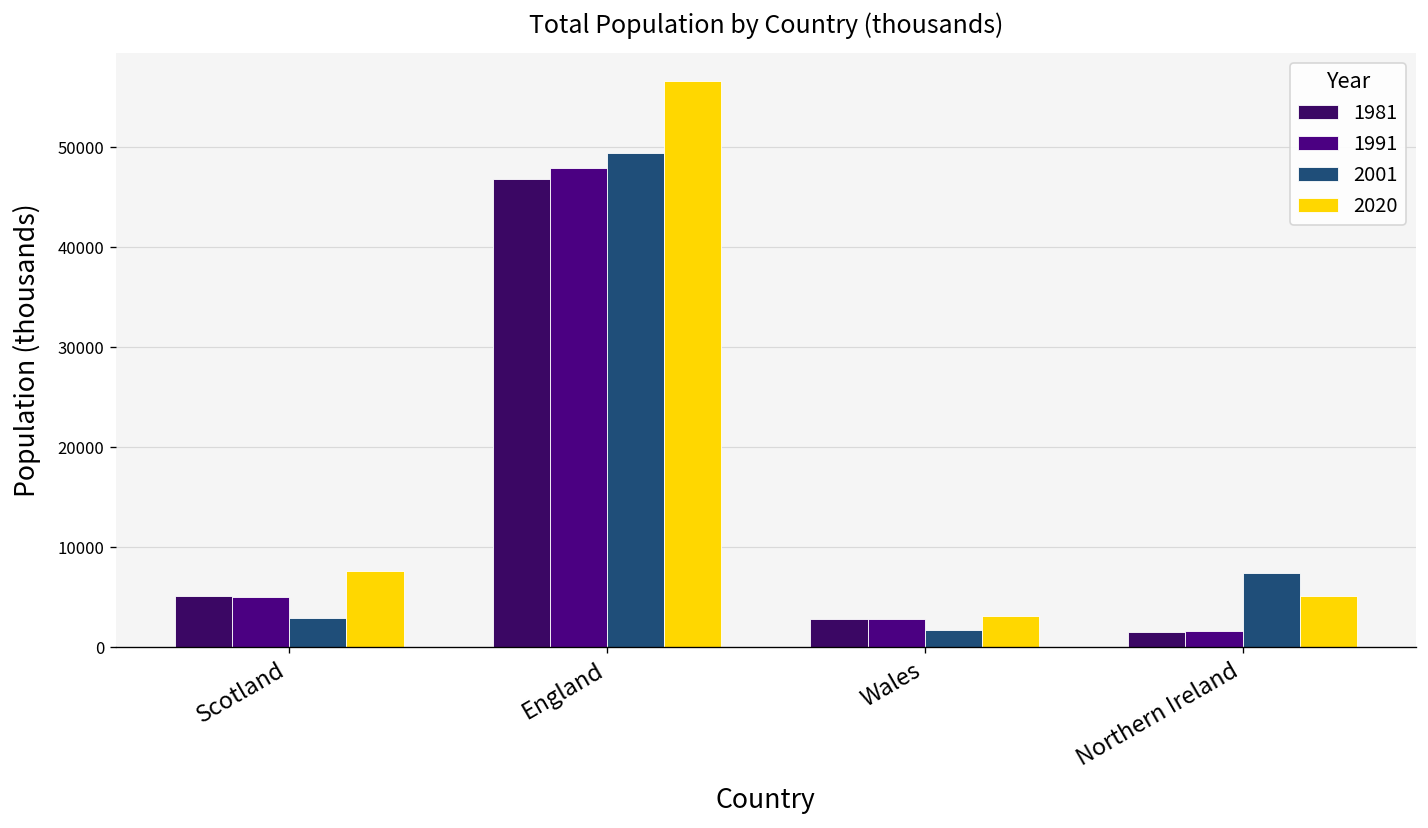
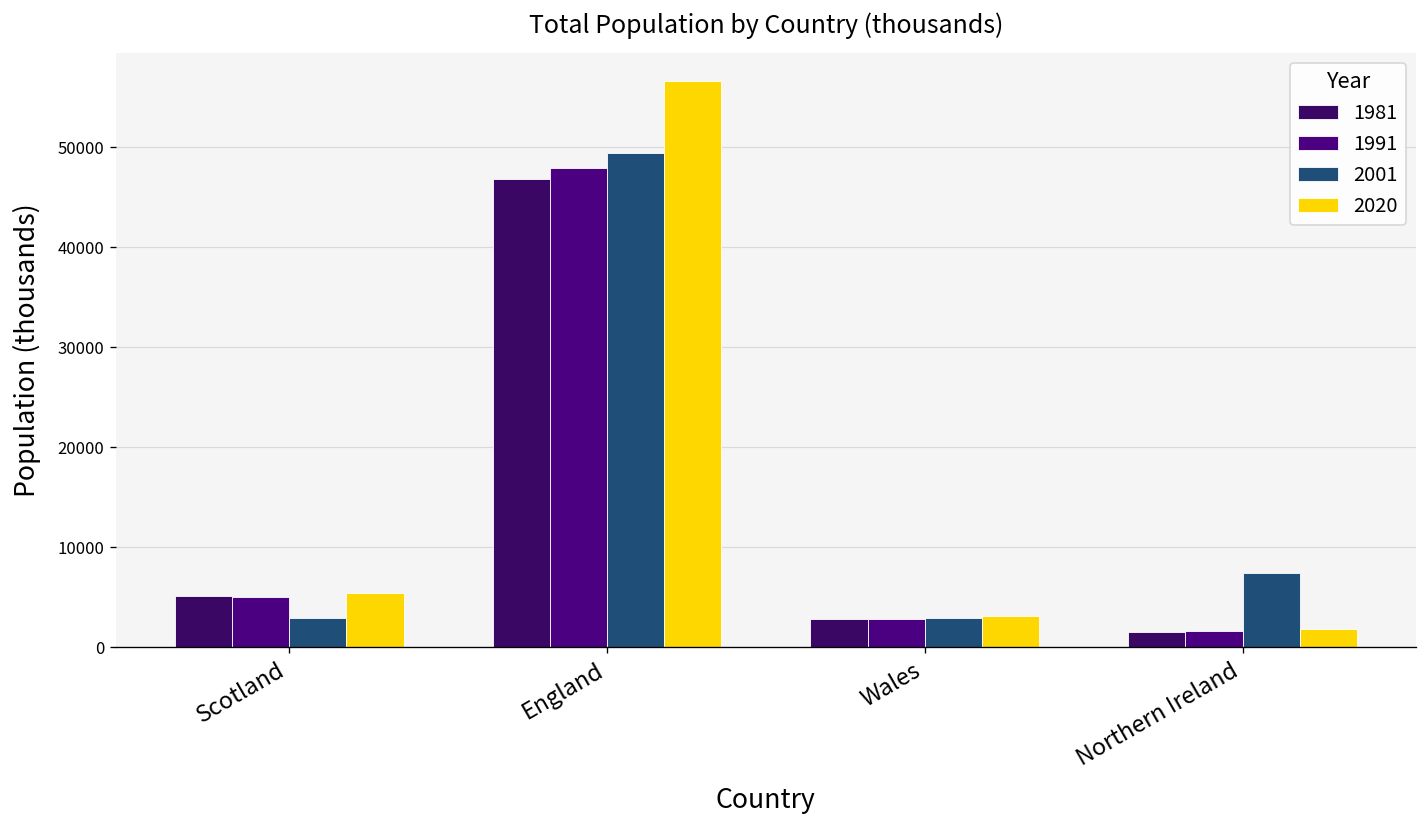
2020, Scotland: 8000 -> 5000
2001, Wales: 2000 -> 3000
2020, Northern Ireland: 5000 -> 2000
